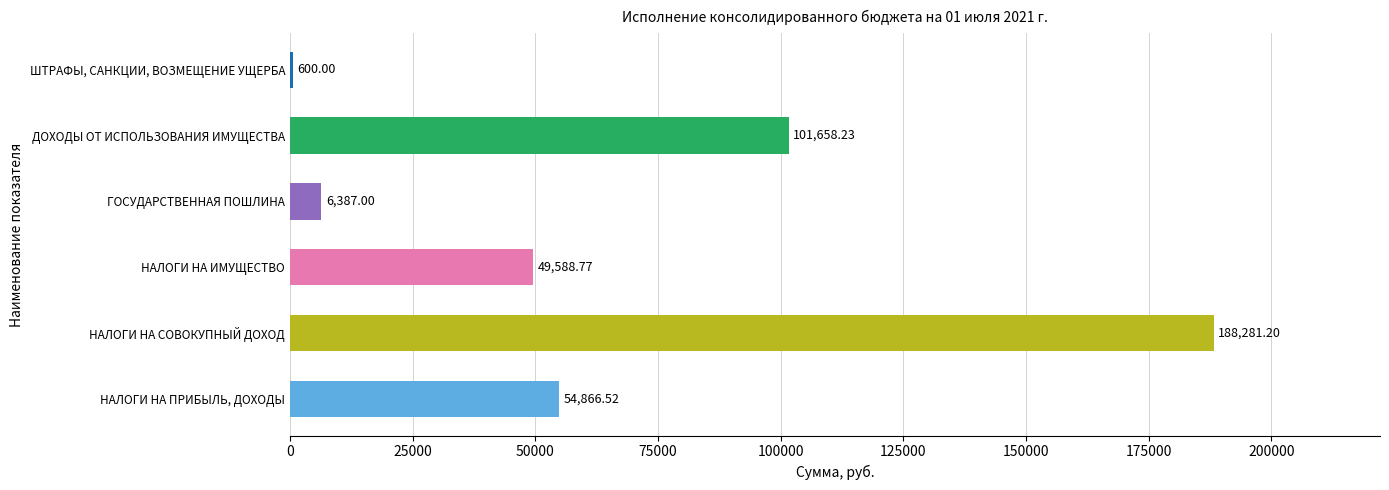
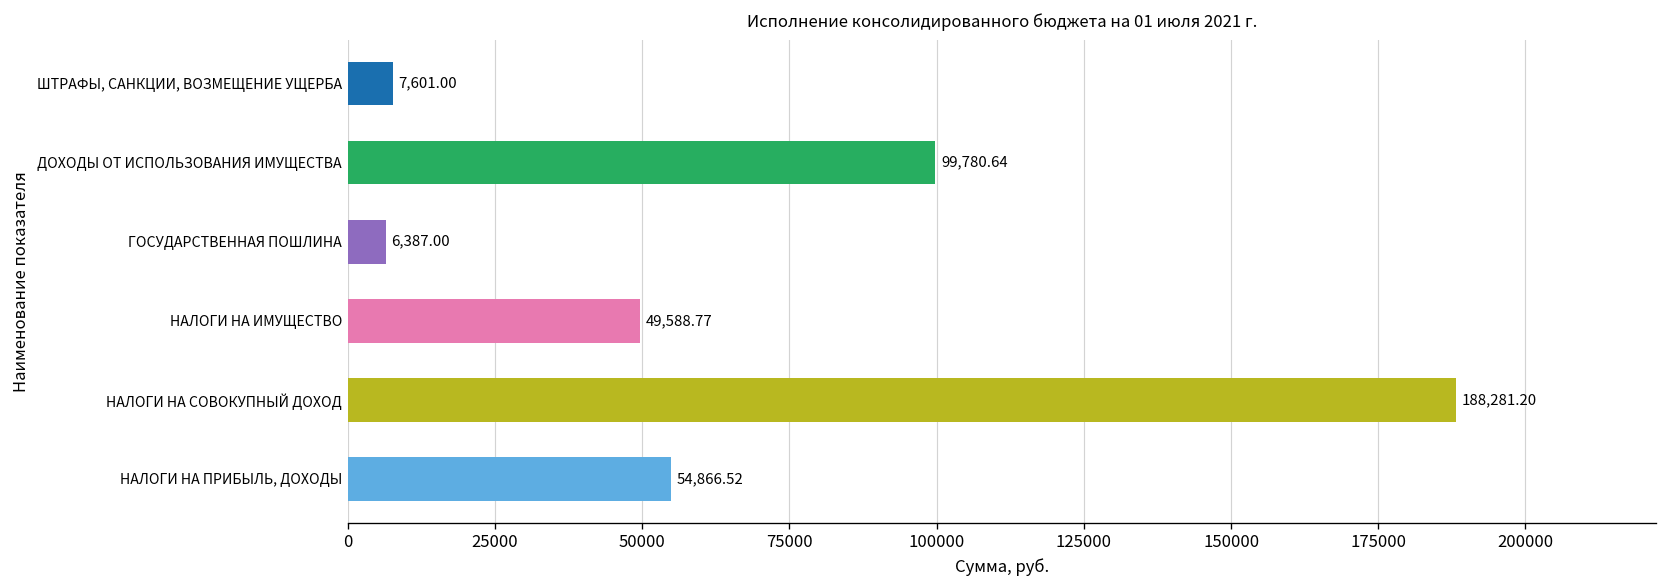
ШТРАФЫ, САНКЦИИ, ВОЗМЕЩЕНИЕ УЩЕРБА: 600.00 -> 7,601.00
ДОХОДЫ ОТ ИСПОЛЬЗОВАНИЯ ИМУЩЕСТВА: 101,658.23 -> 99,780.64
